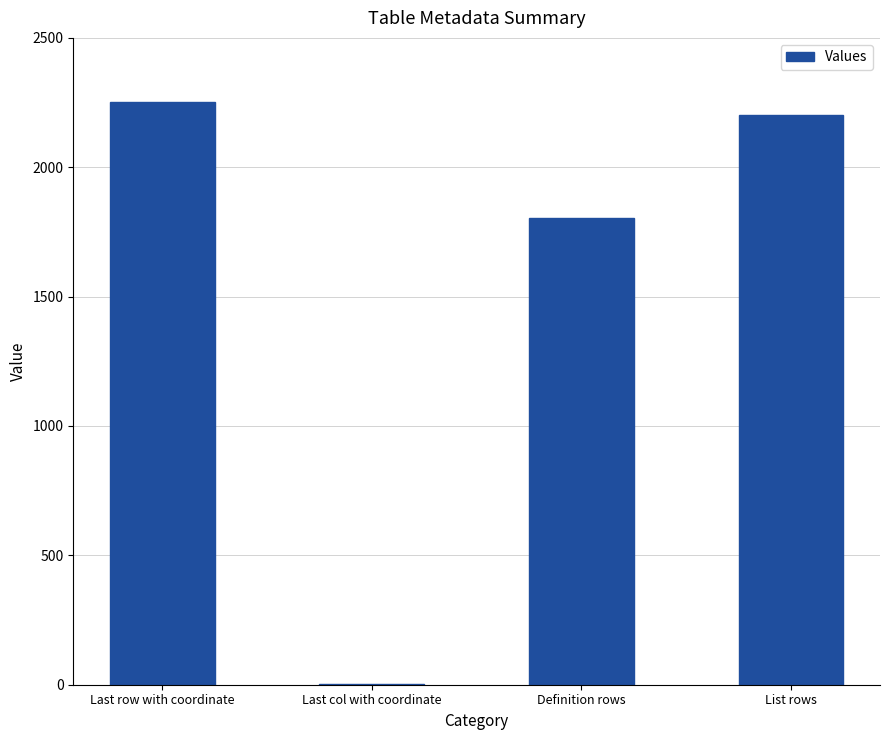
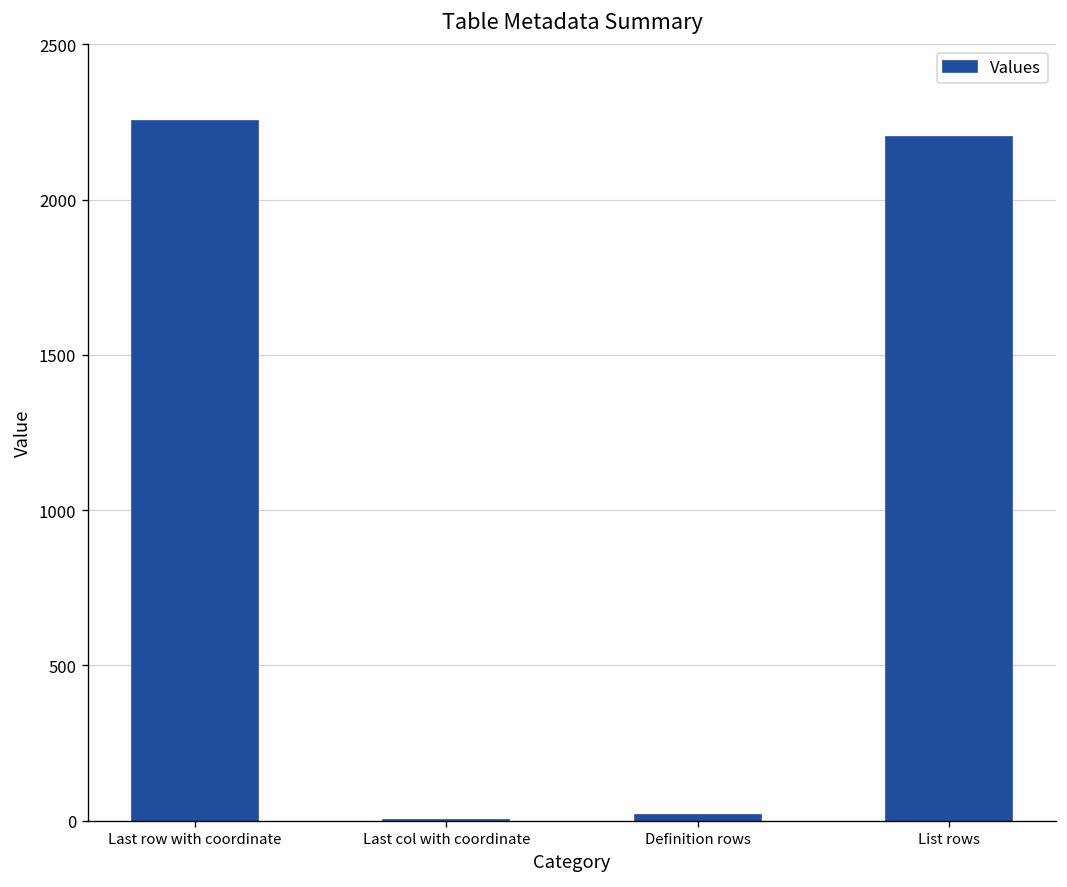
Definition rows: 1800 -> 20
